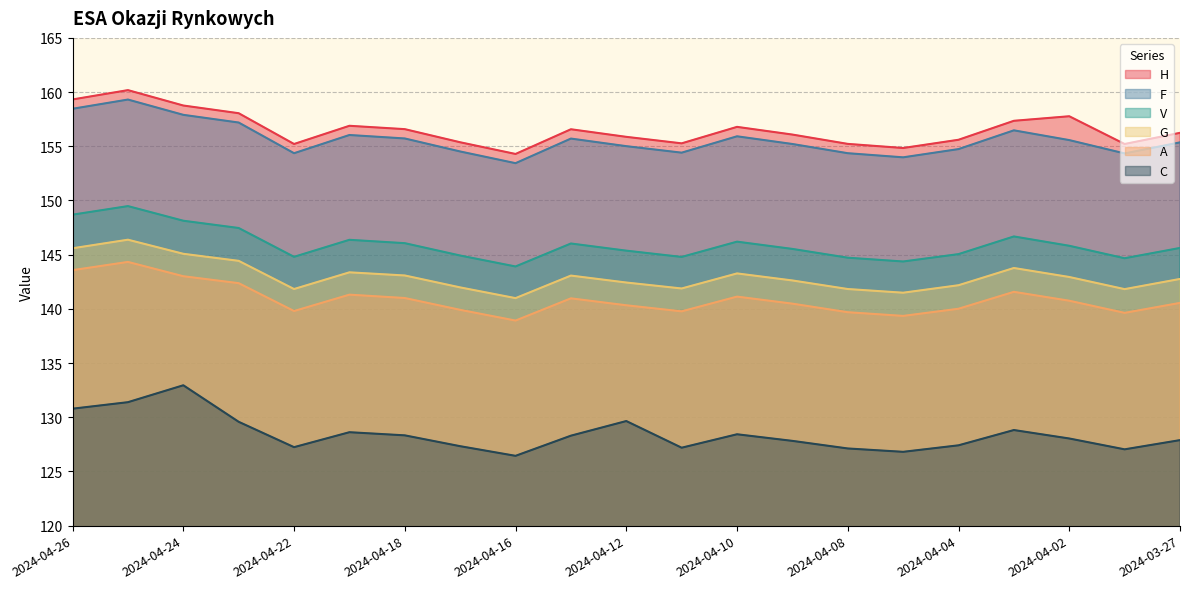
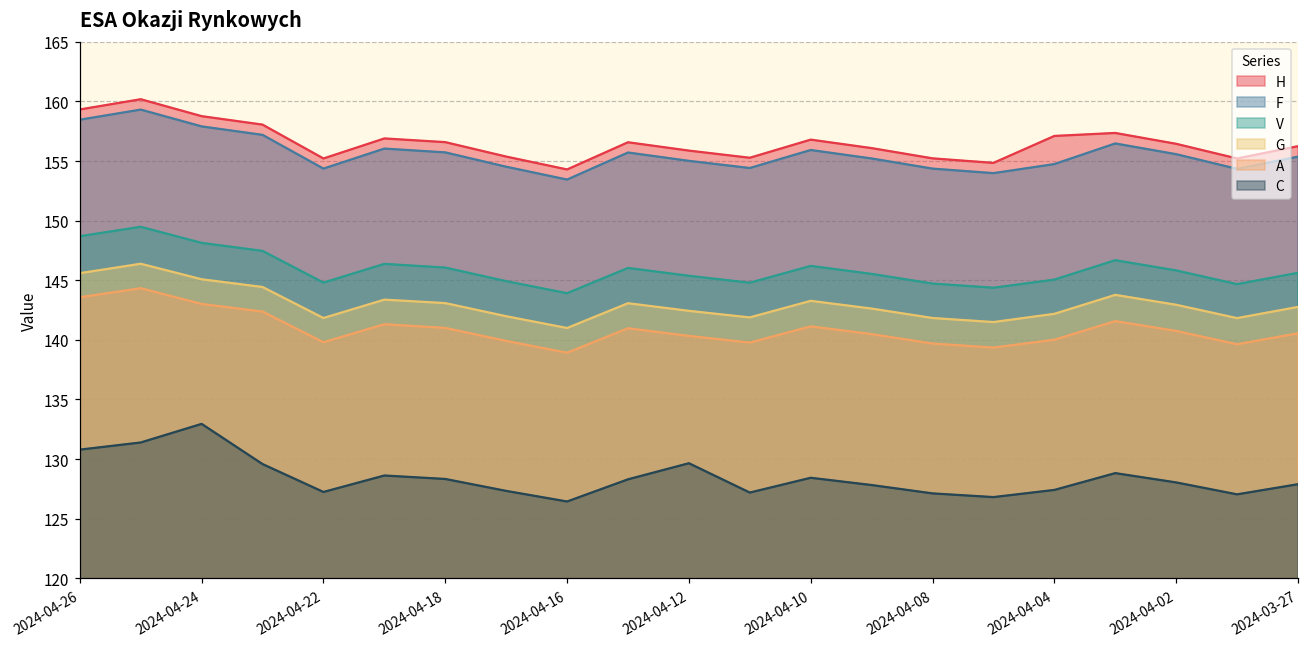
H, 2024-04-04: 155.6 -> 157.1
H, 2024-04-02: 157.8 -> 156.4
